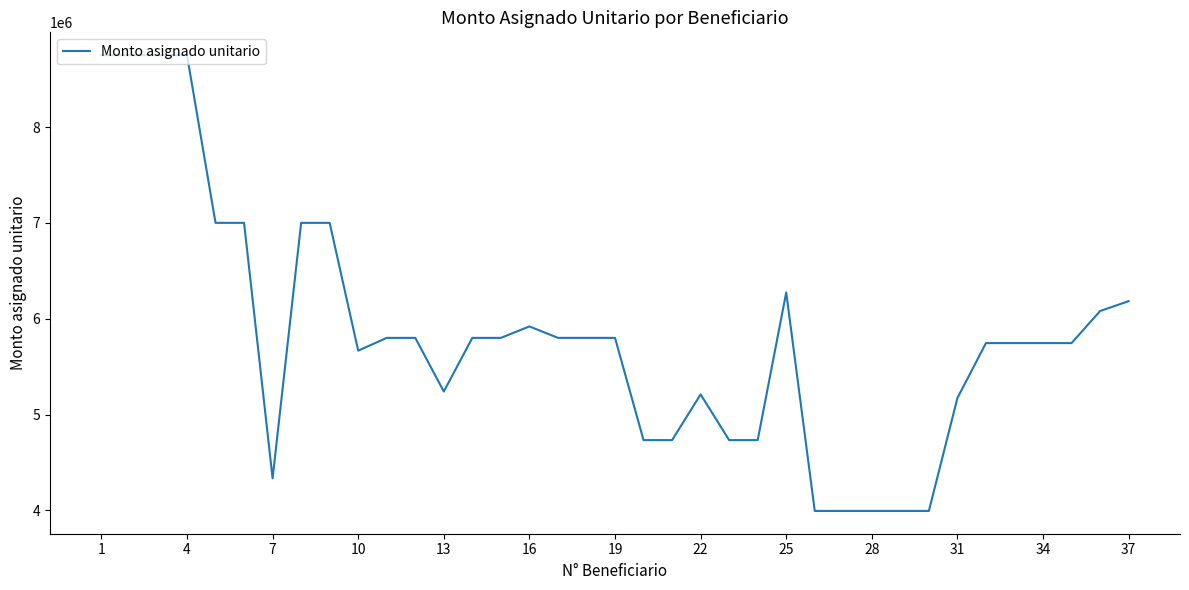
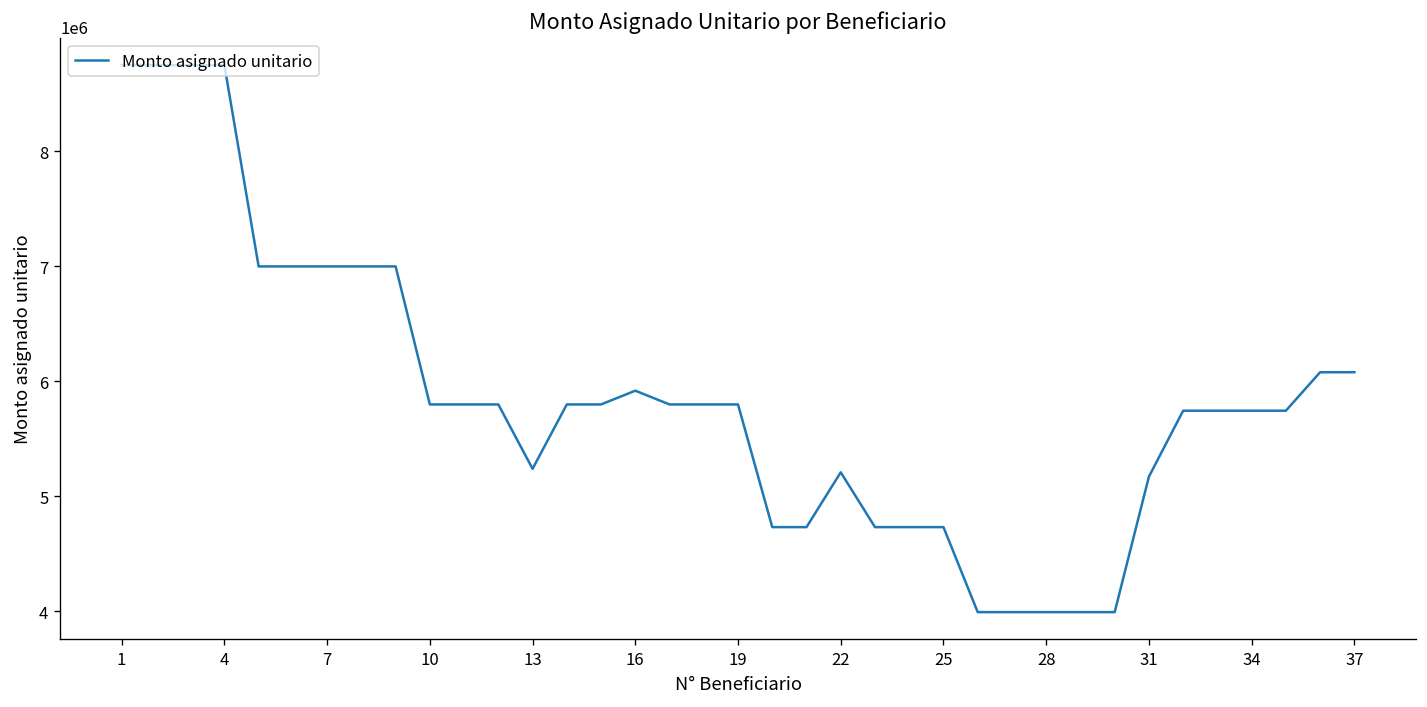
7: 4300000 -> 7000000
10: 5700000 -> 5800000
25: 6300000 -> 4700000
37: 6200000 -> 6100000
